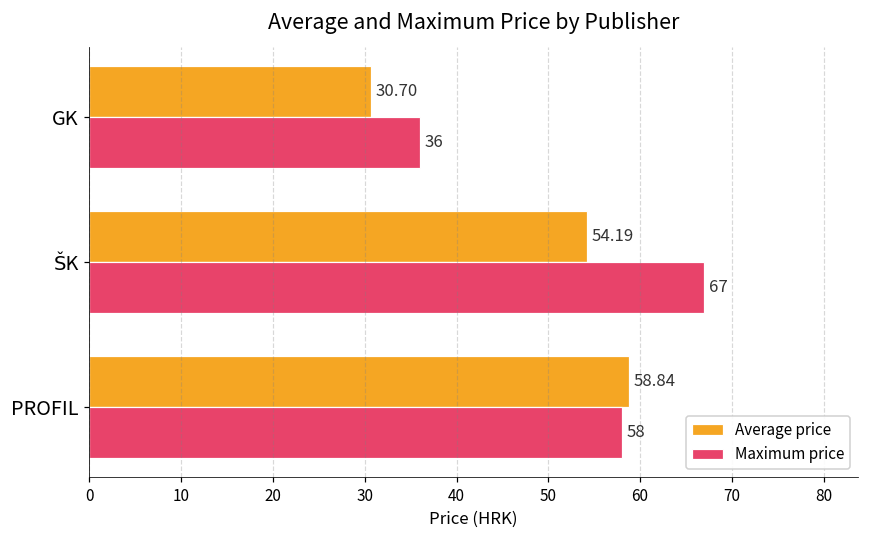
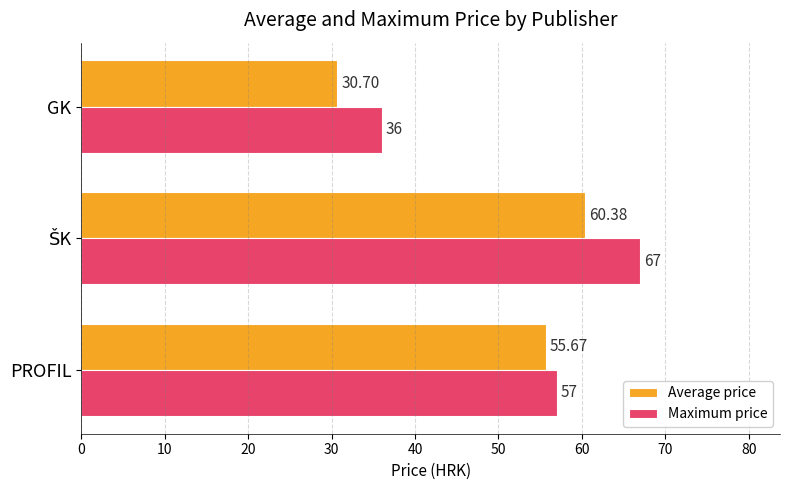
Average price, ŠK: 54.19 -> 60.38
Average price, PROFIL: 58.84 -> 55.67
Maximum price, PROFIL: 58 -> 57
